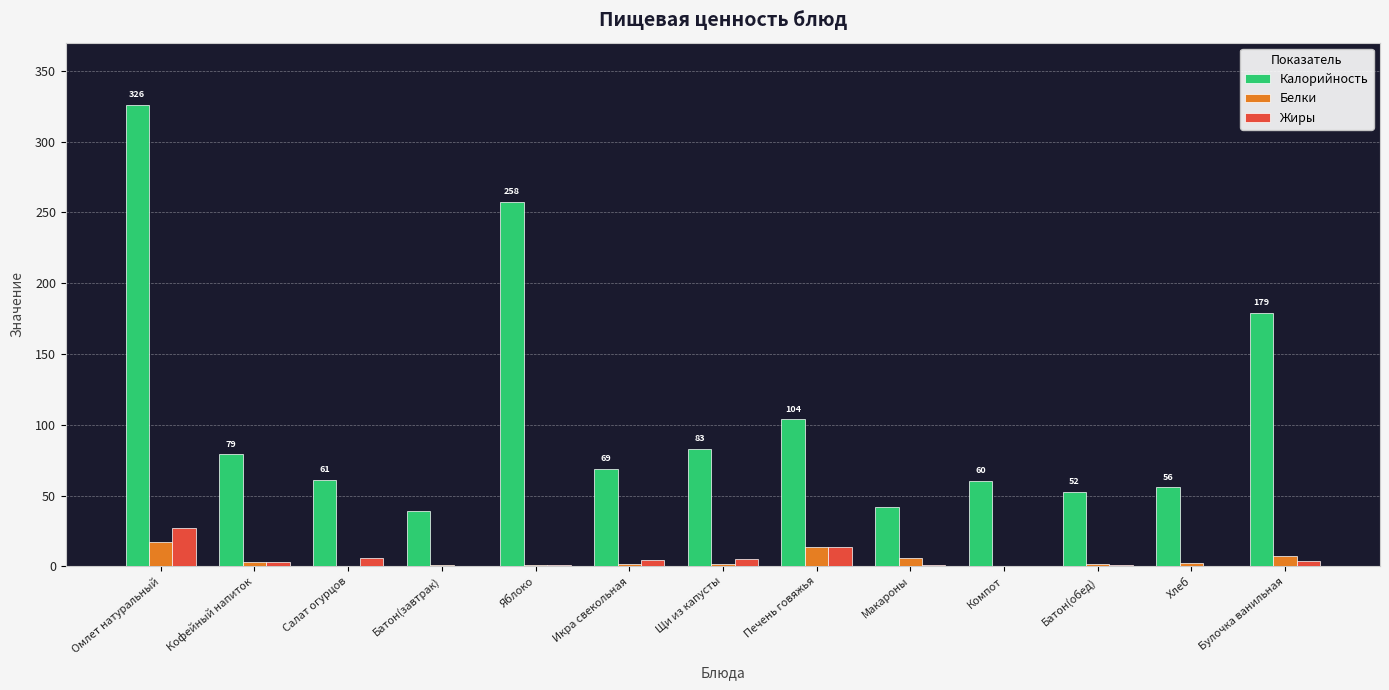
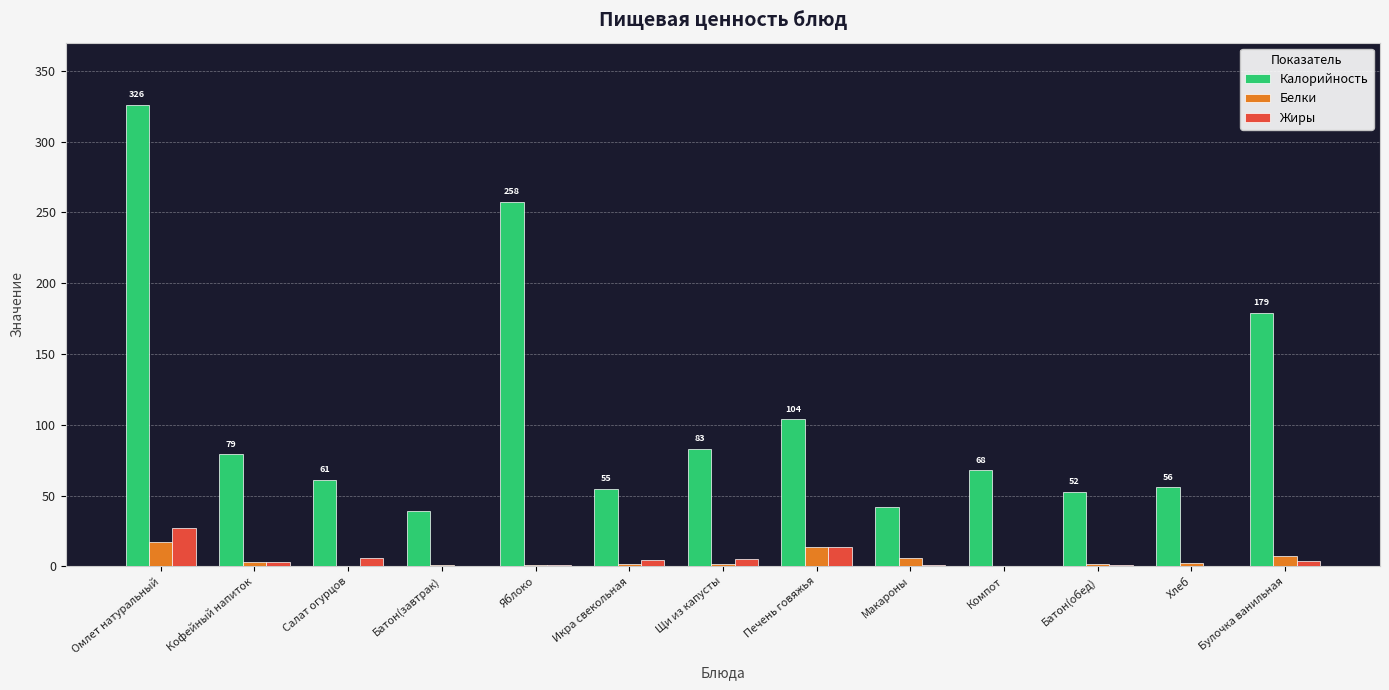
Калорийность, Икра свекольная: 69 -> 55
Калорийность, Компот: 60 -> 68
